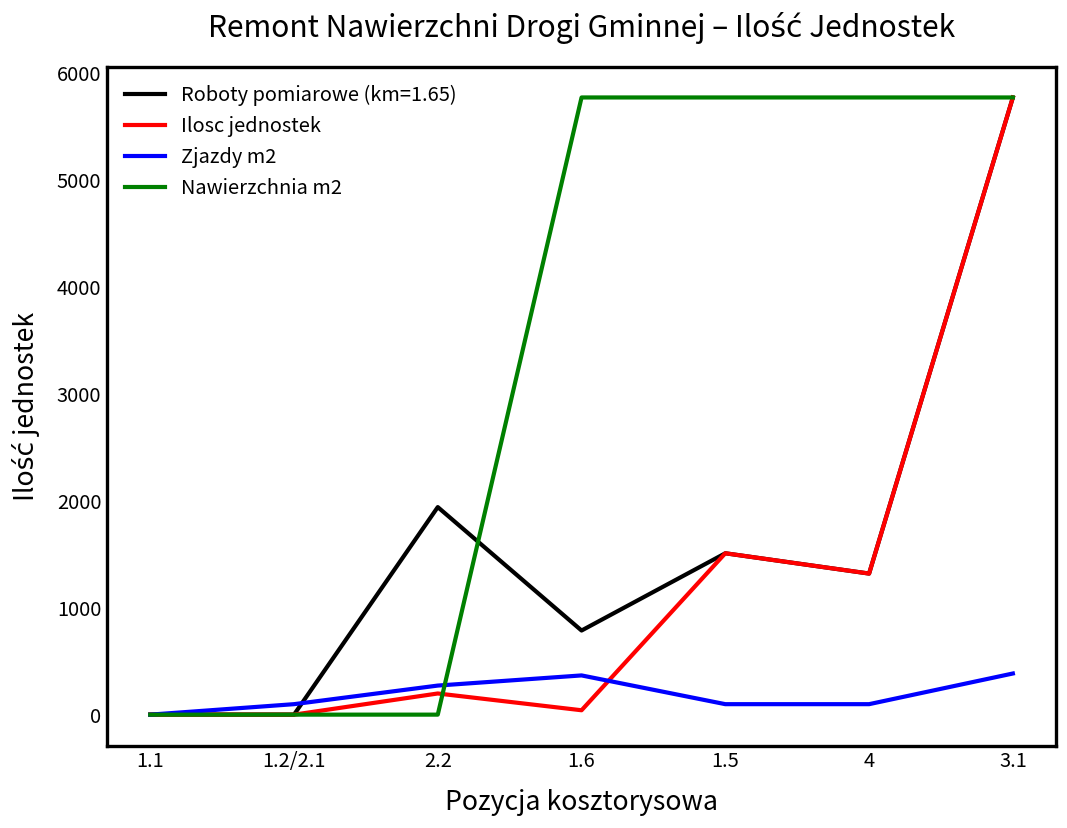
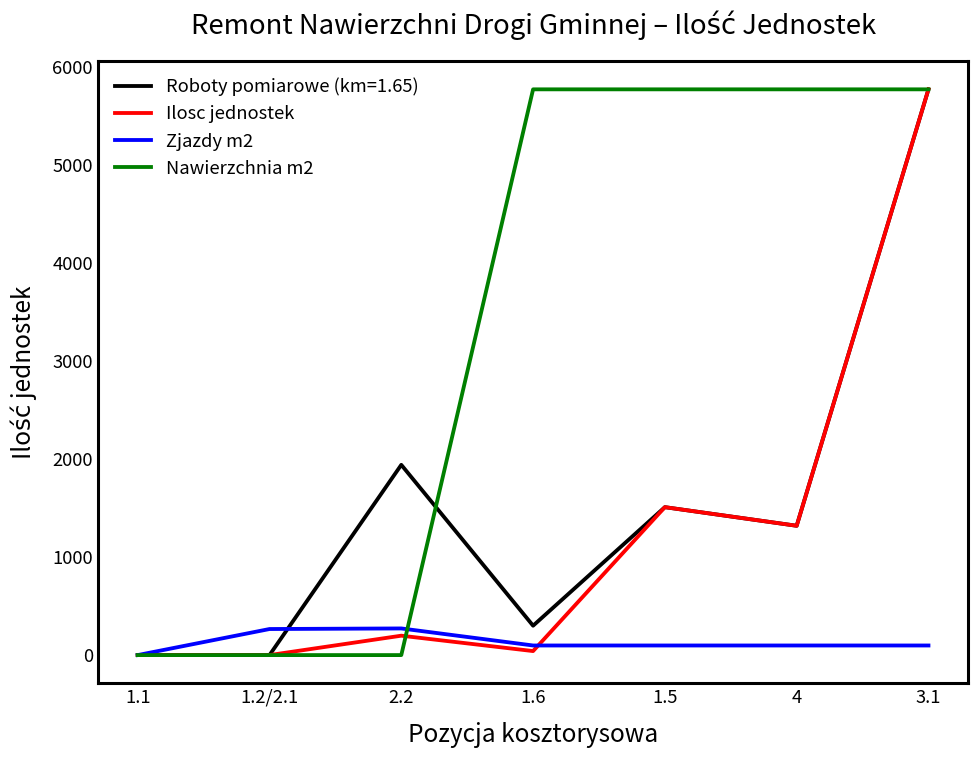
Zjazdy m2, 1.2/2.1: 100 -> 300
Roboty pomiarowe (km=1.65), 1.6: 800 -> 300
Zjazdy m2, 1.6: 400 -> 100
Zjazdy m2, 3.1: 400 -> 100
